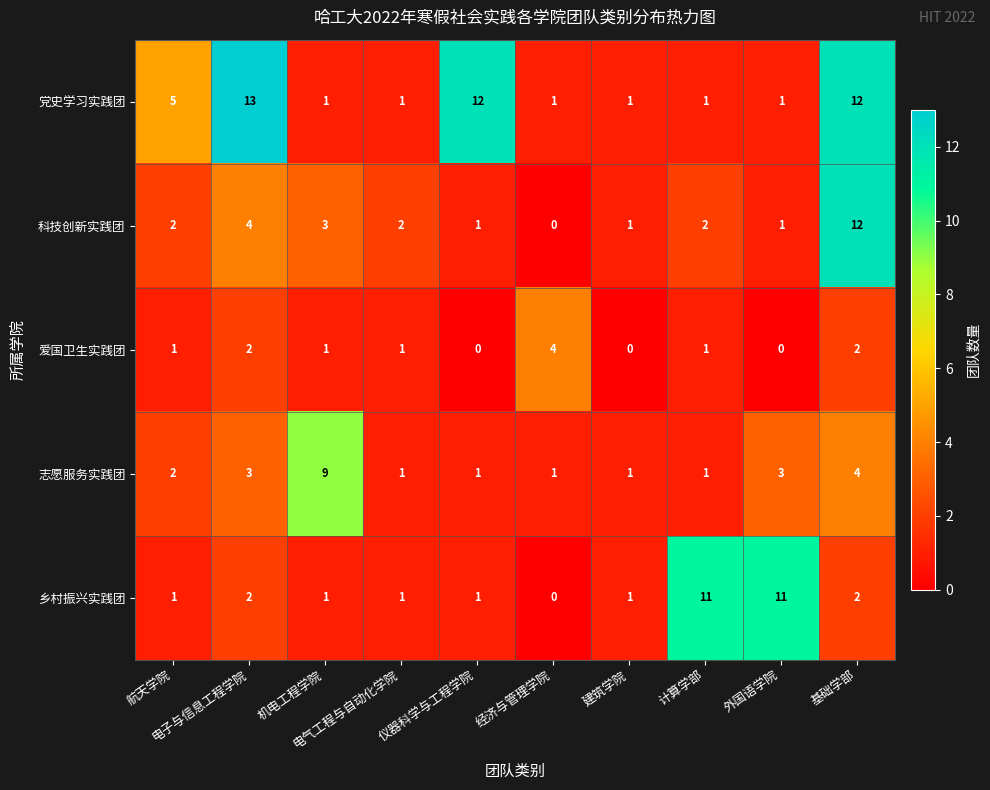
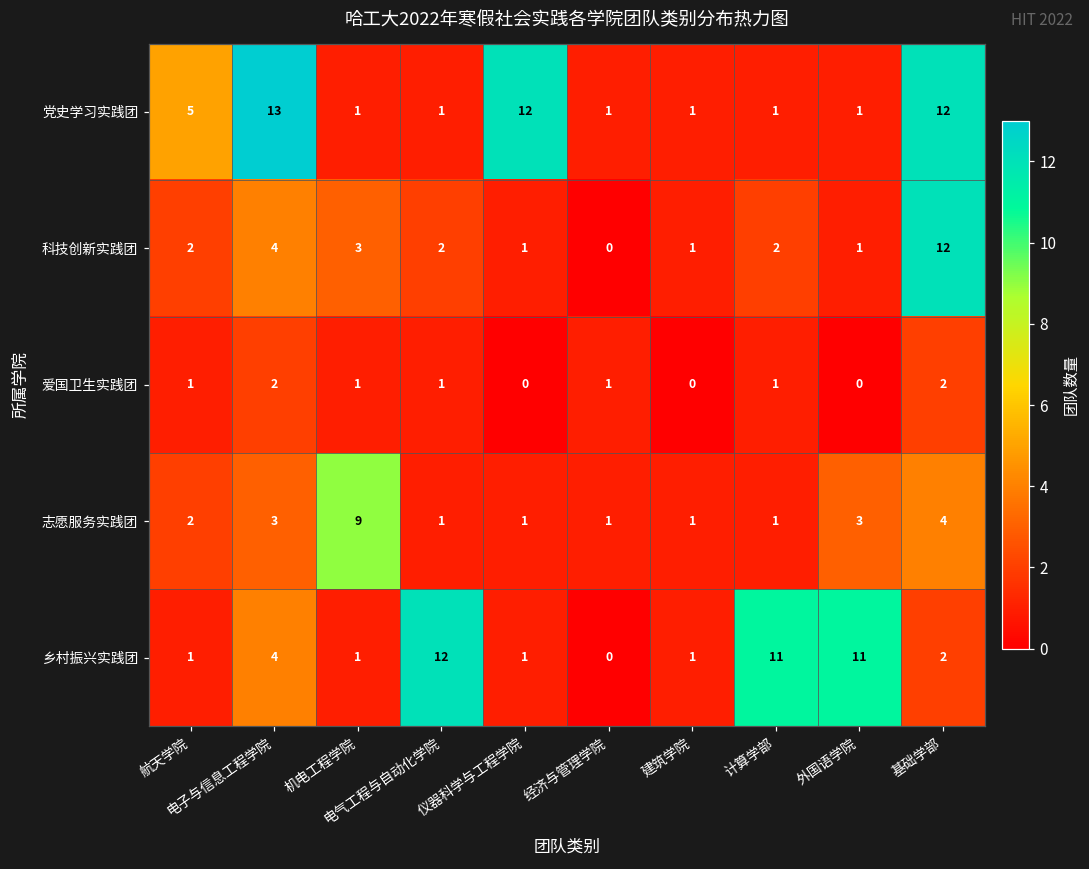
爱国卫生实践团, 经济与管理学院: 4 -> 1
乡村振兴实践团, 电子与信息工程学院: 2 -> 4
乡村振兴实践团, 电气工程与自动化学院: 1 -> 12
